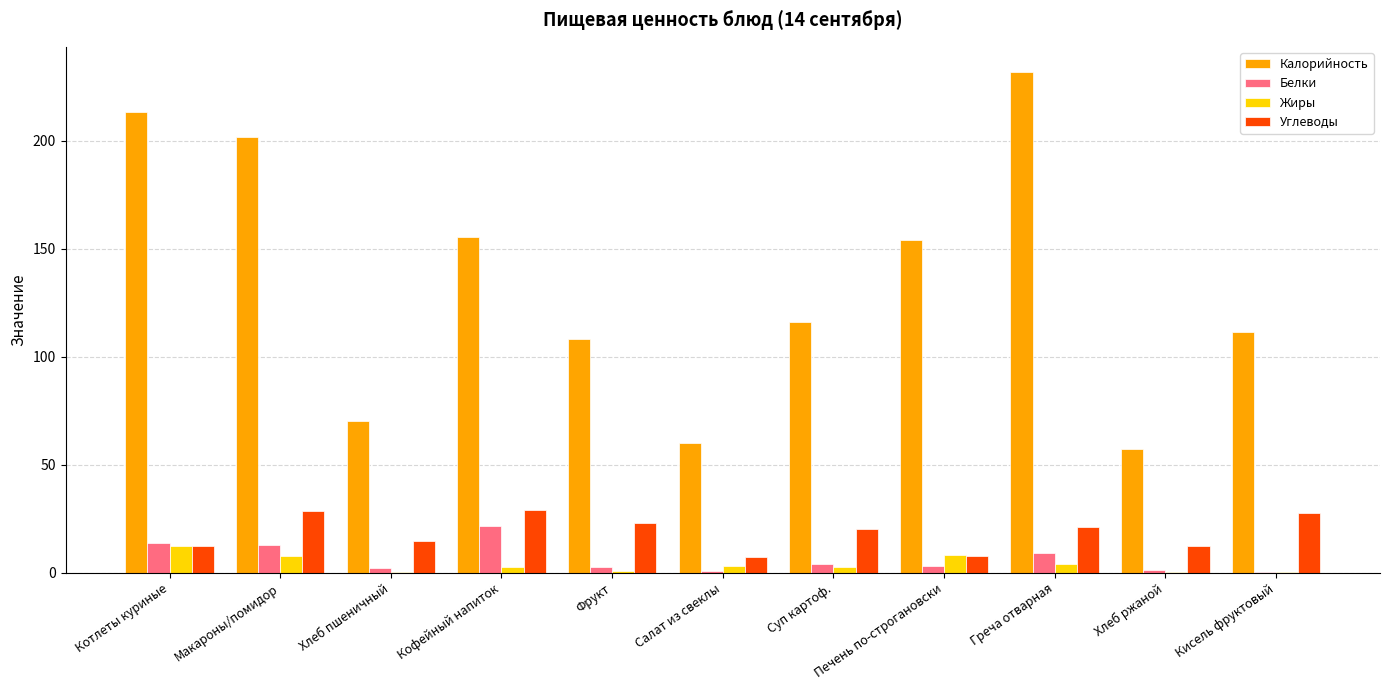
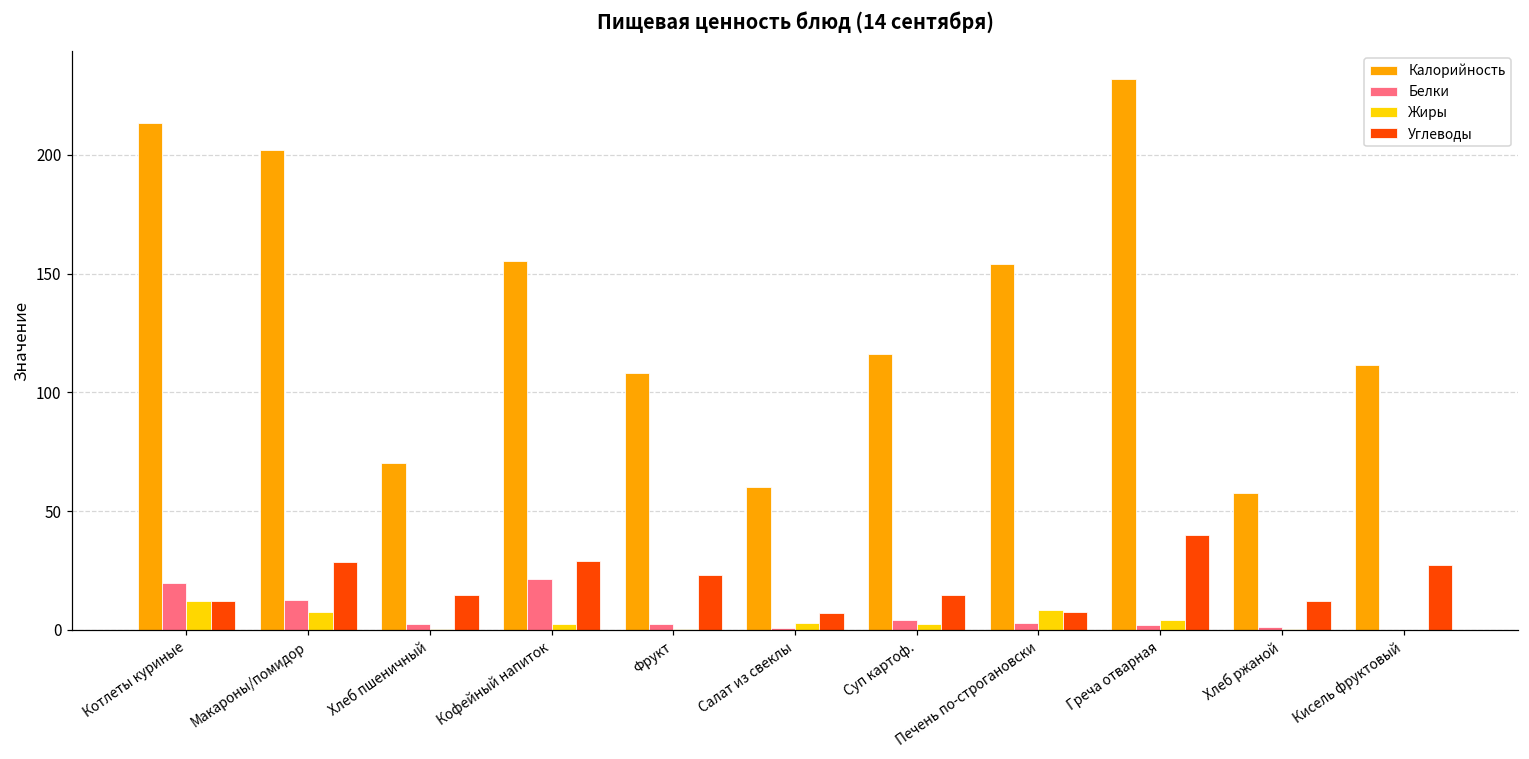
Белки, Котлеты куриные: 14 -> 20
Углеводы, Суп картоф.: 20 -> 15
Белки, Греча отварная: 9 -> 2
Углеводы, Греча отварная: 21 -> 40
